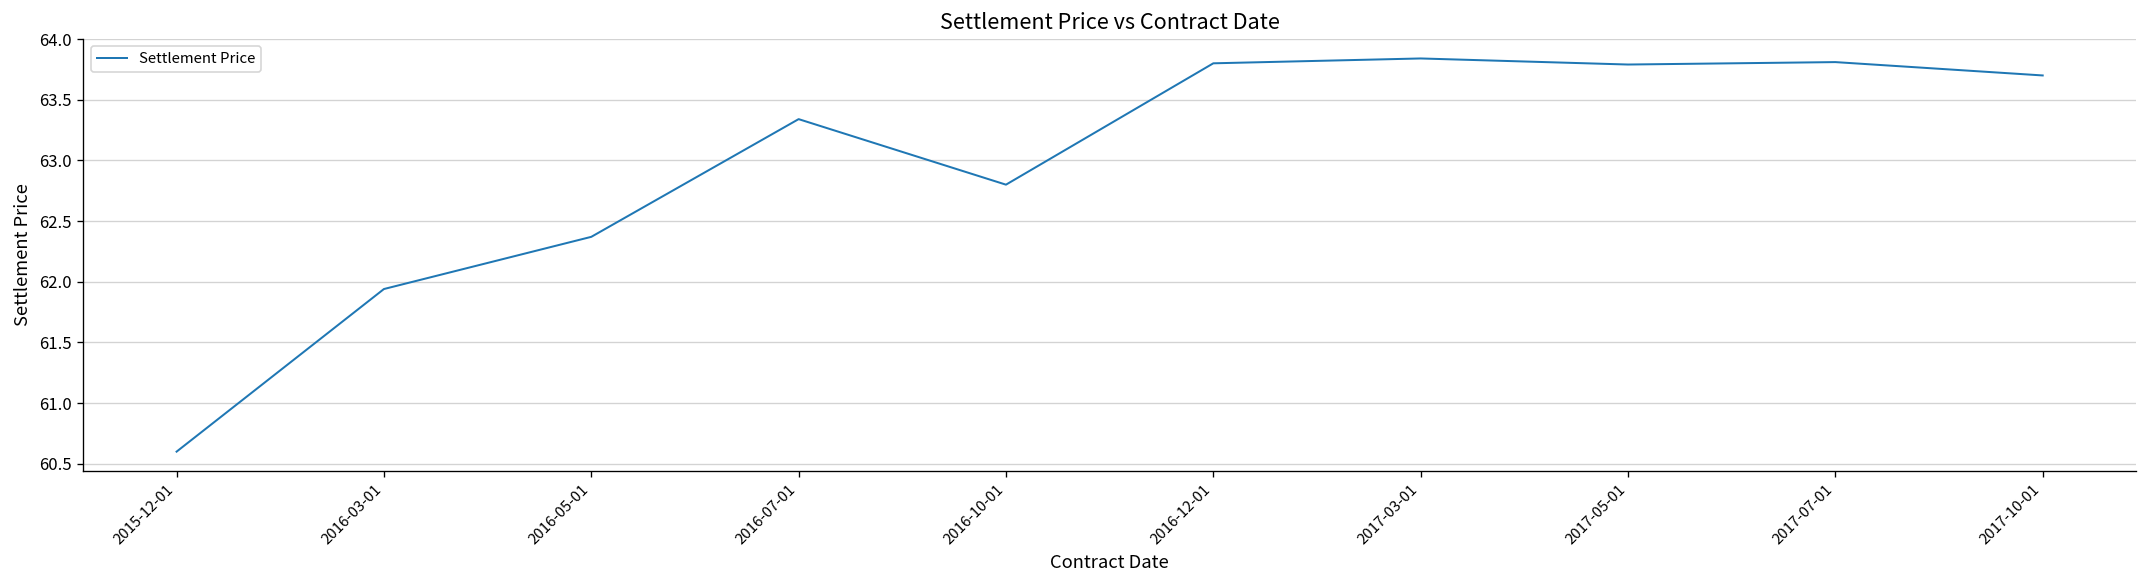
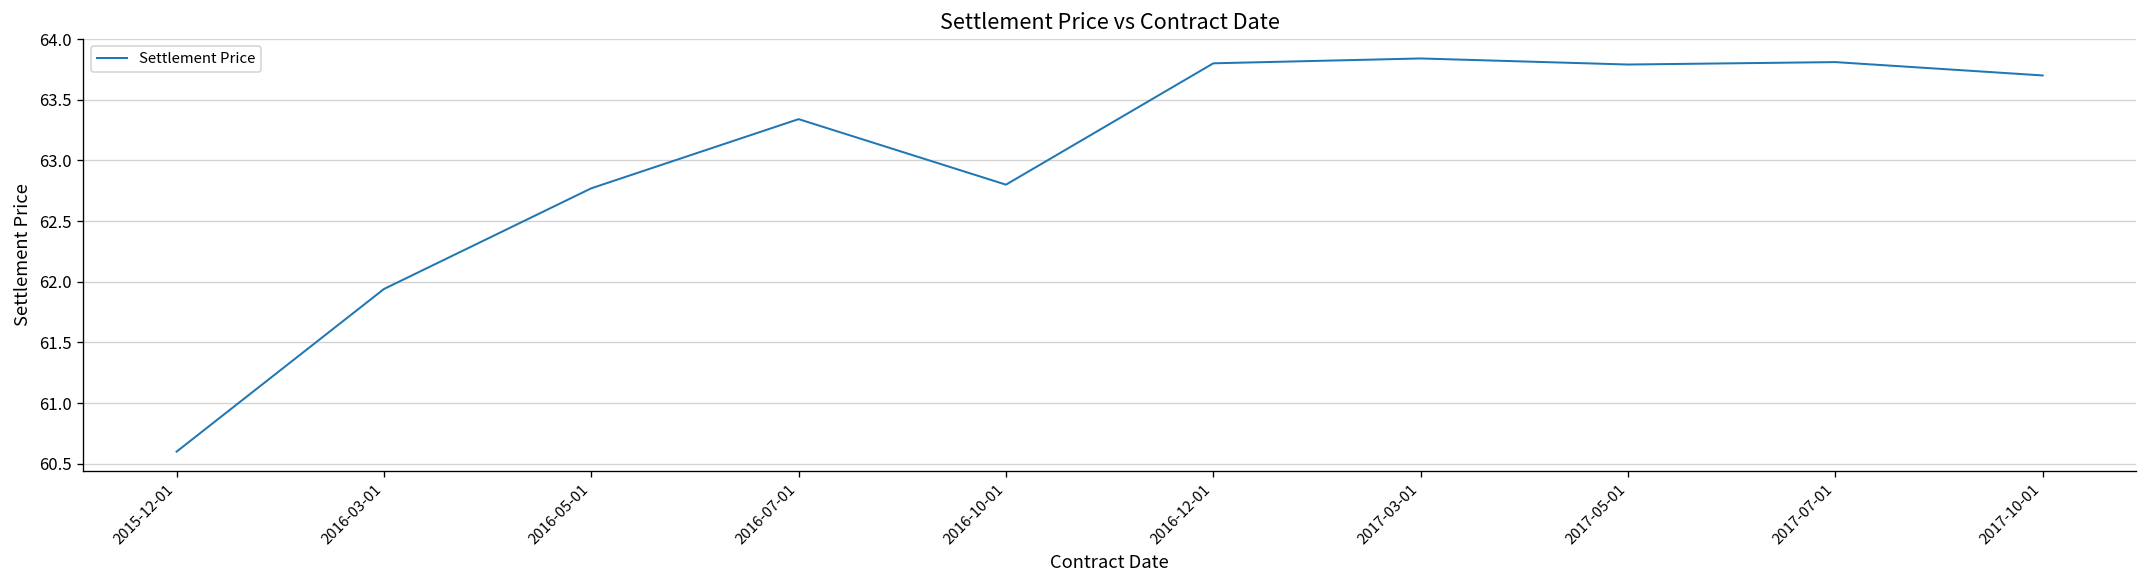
2016-05-01: 62.37 -> 62.77
